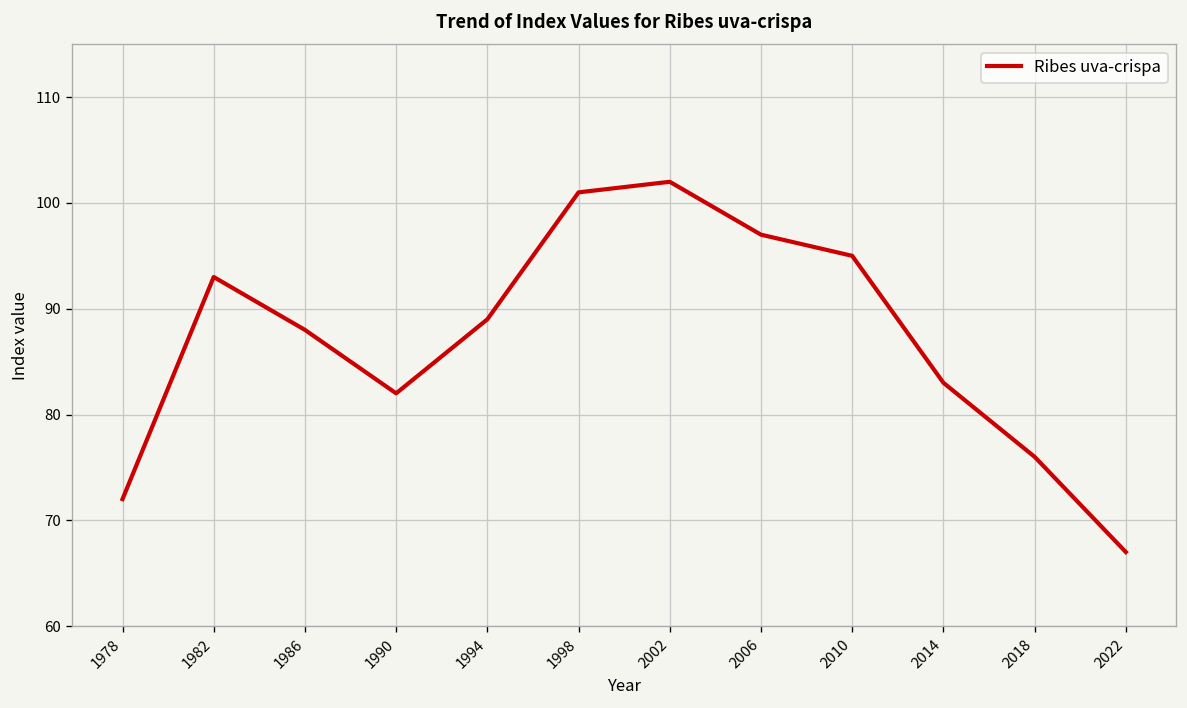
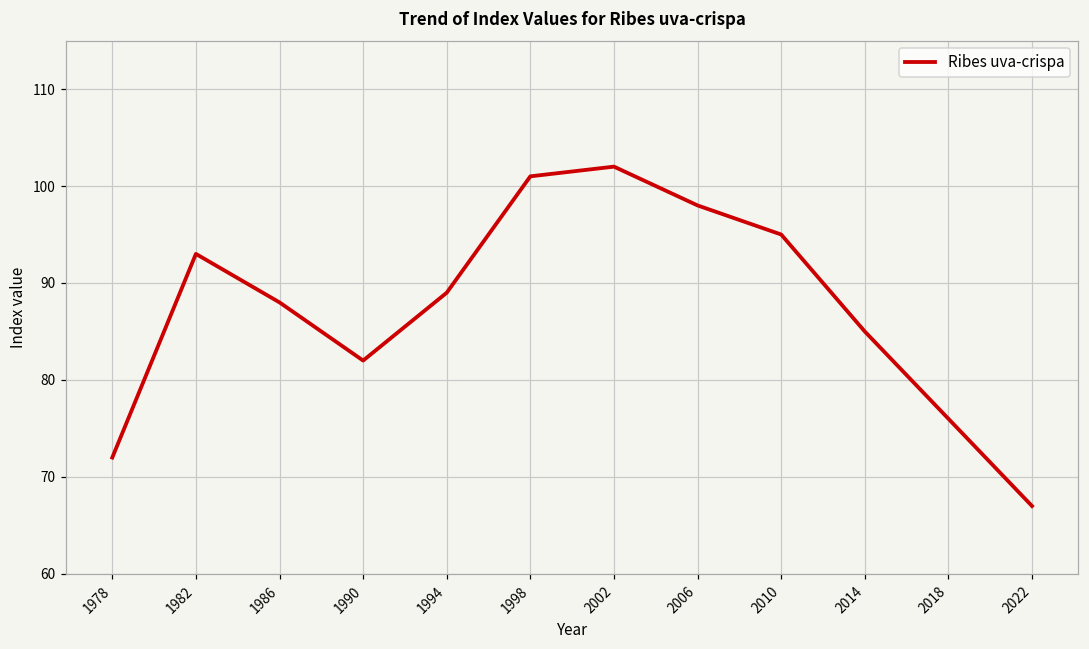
2006: 97 -> 98
2014: 83 -> 85
